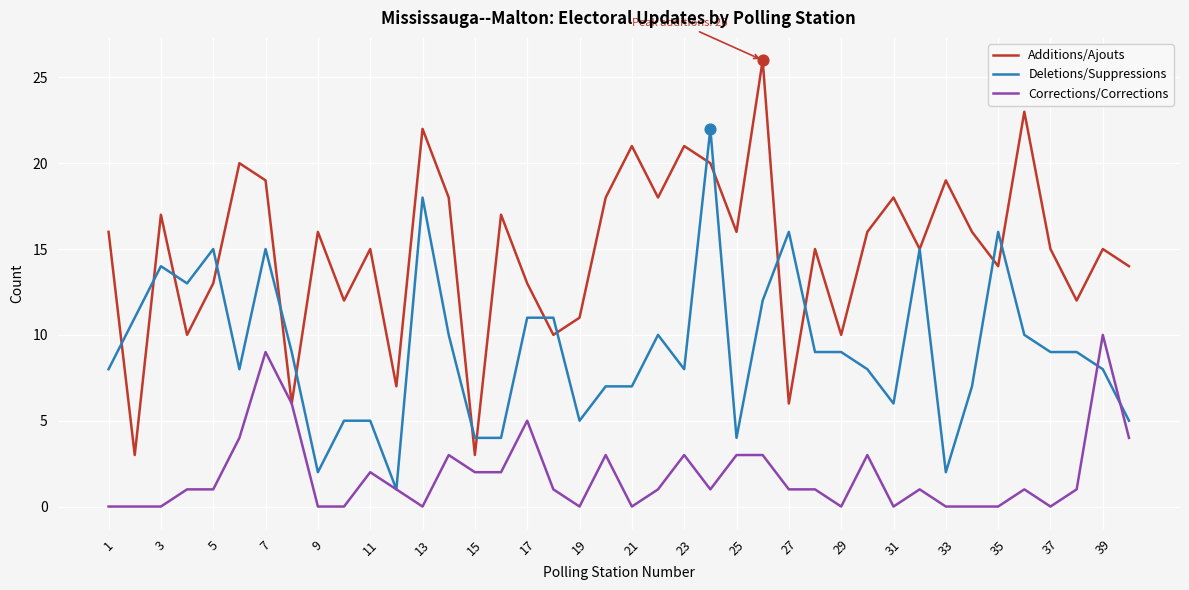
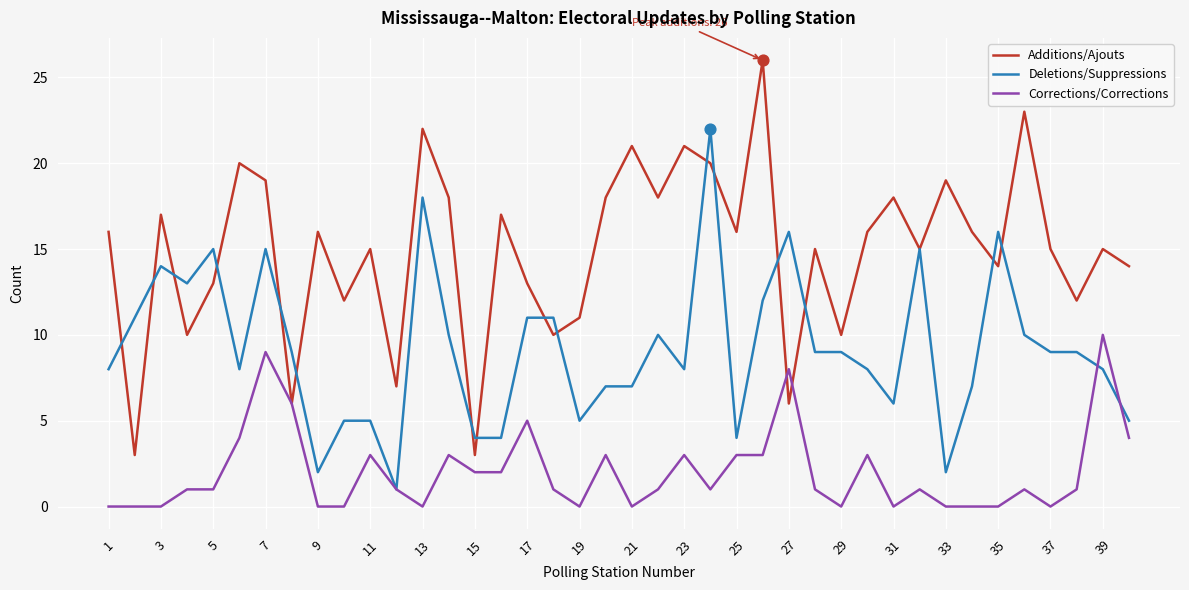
Corrections/Corrections, 11: 2 -> 3
Corrections/Corrections, 27: 1 -> 8
